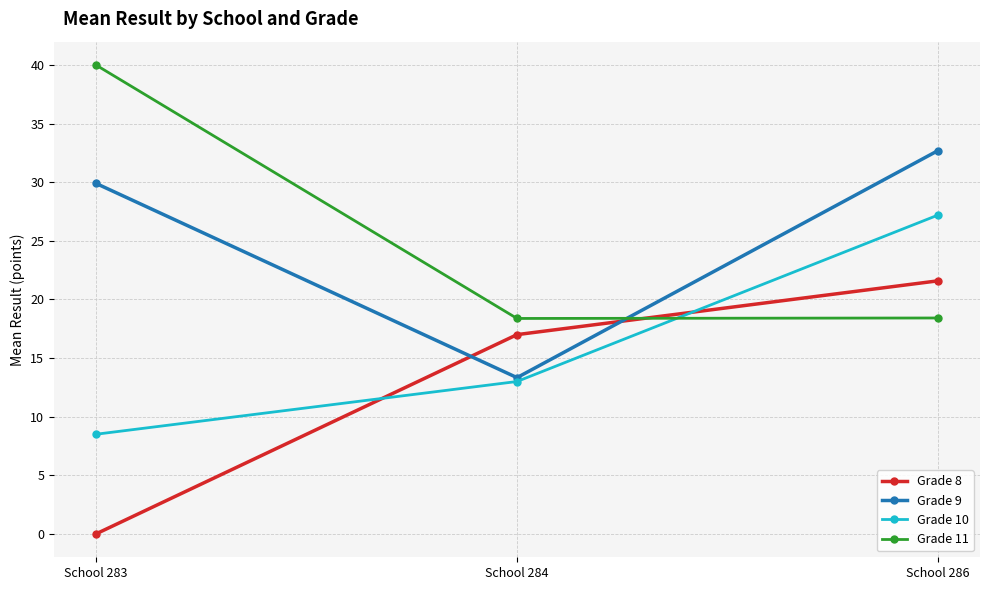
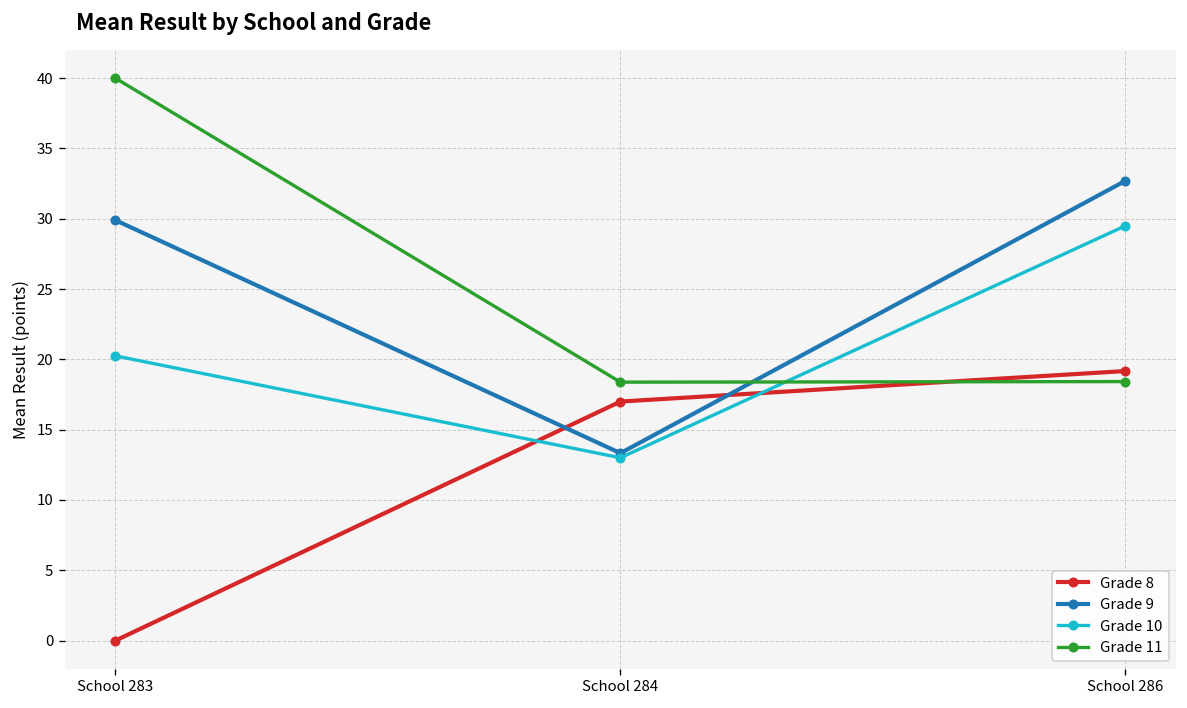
Grade 10, School 283: 8.5 -> 20.3
Grade 8, School 286: 21.6 -> 19.2
Grade 10, School 286: 27.2 -> 29.5
